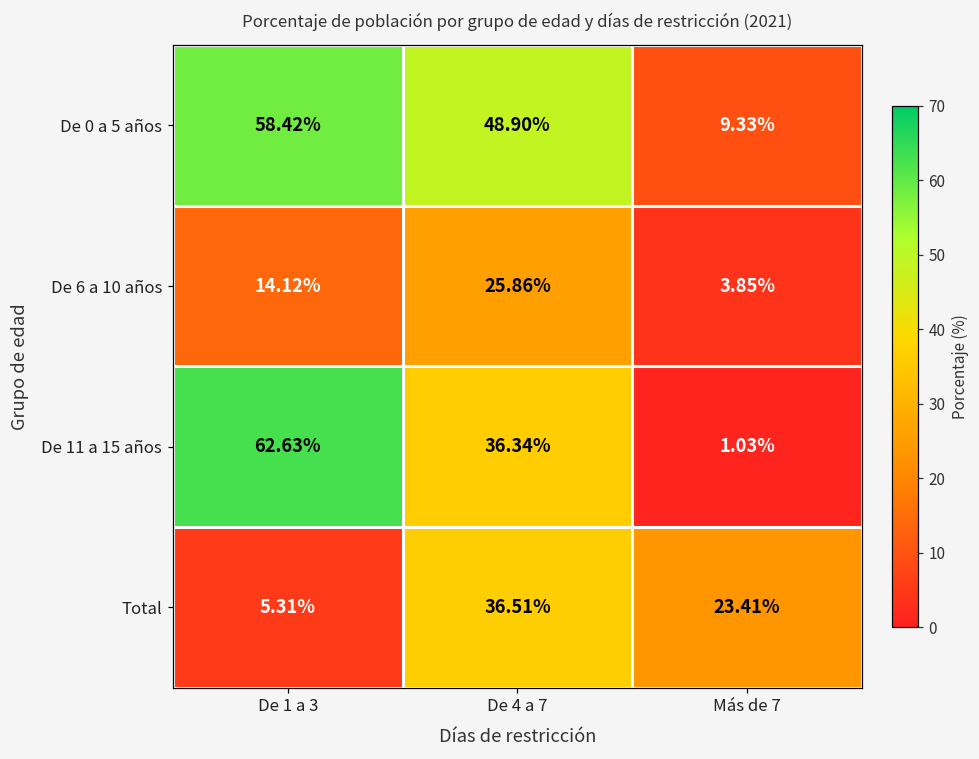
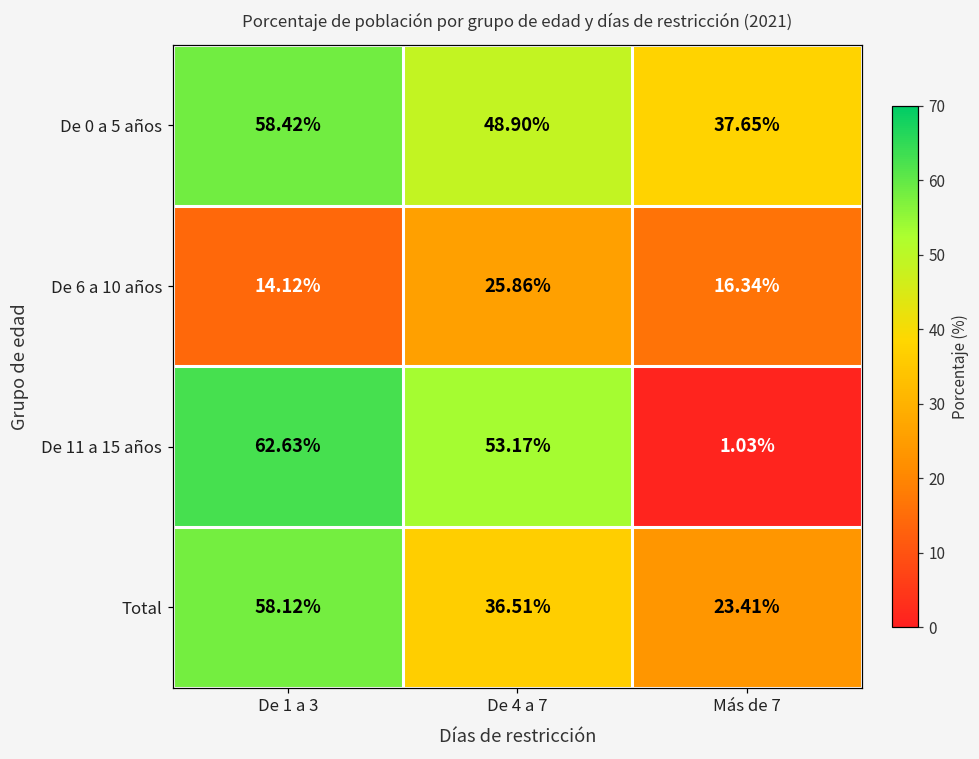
De 0 a 5 años, Más de 7: 9.33% -> 37.65%
De 6 a 10 años, Más de 7: 3.85% -> 16.34%
De 11 a 15 años, De 4 a 7: 36.34% -> 53.17%
Total, De 1 a 3: 5.31% -> 58.12%
